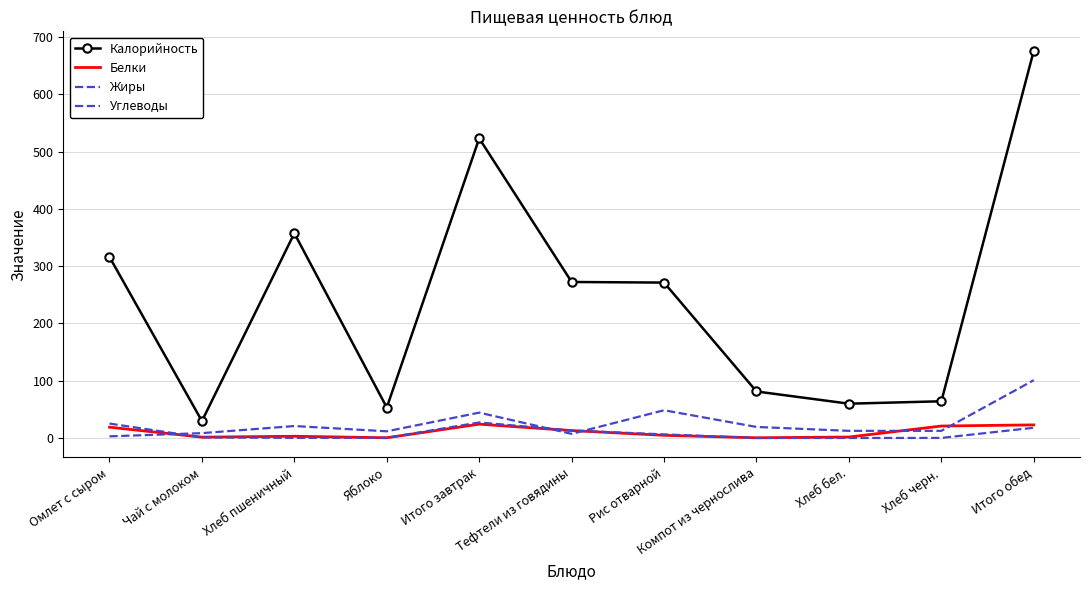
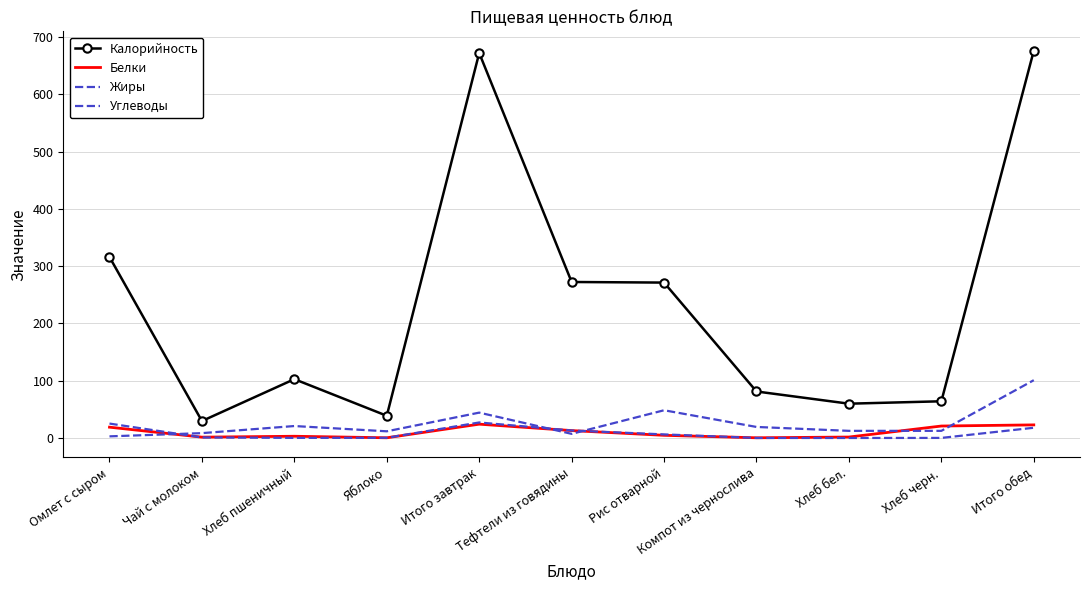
Калорийность, Хлеб пшеничный: 360 -> 100
Калорийность, Яблоко: 50 -> 40
Калорийность, Итого завтрак: 520 -> 670
